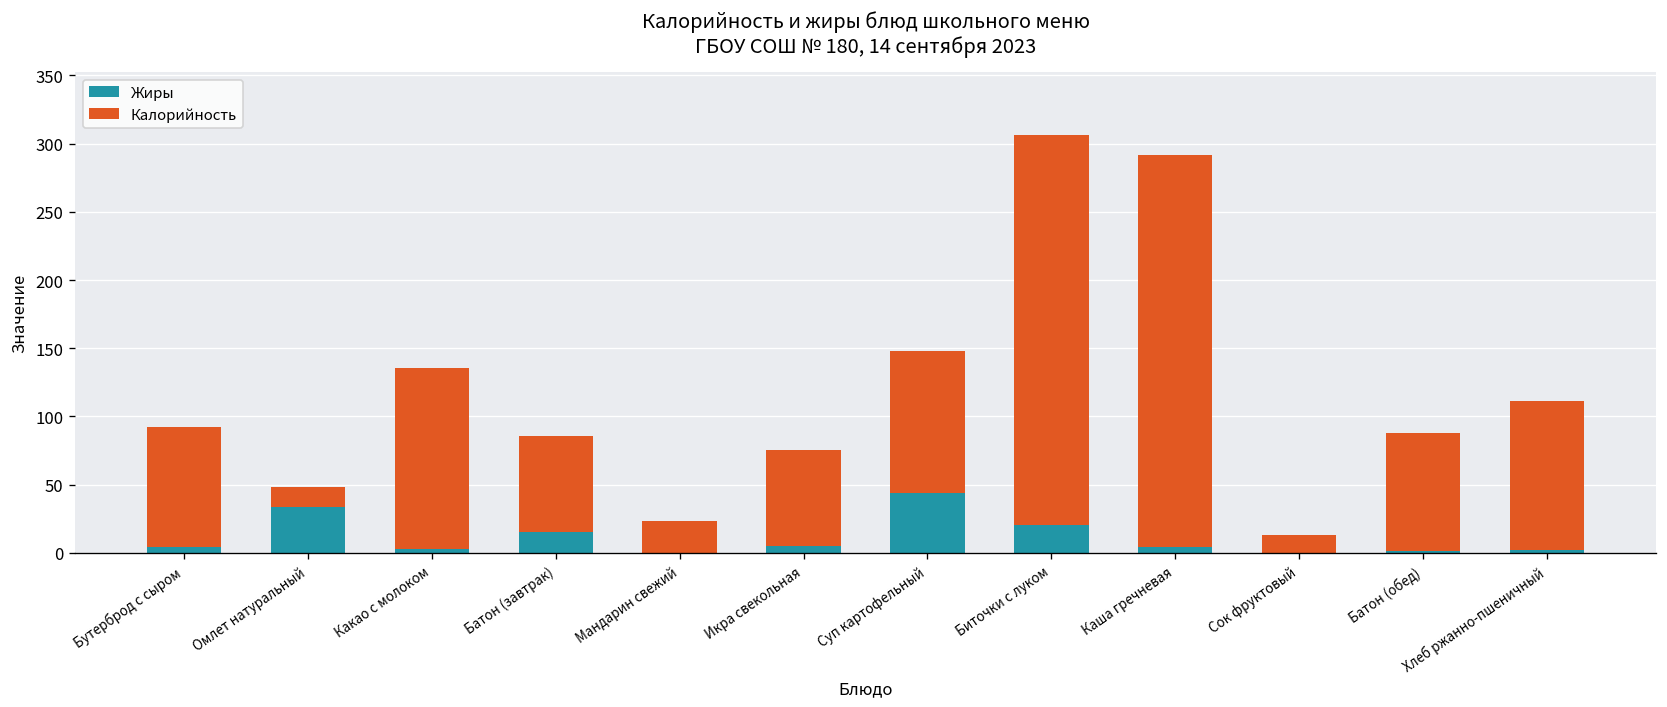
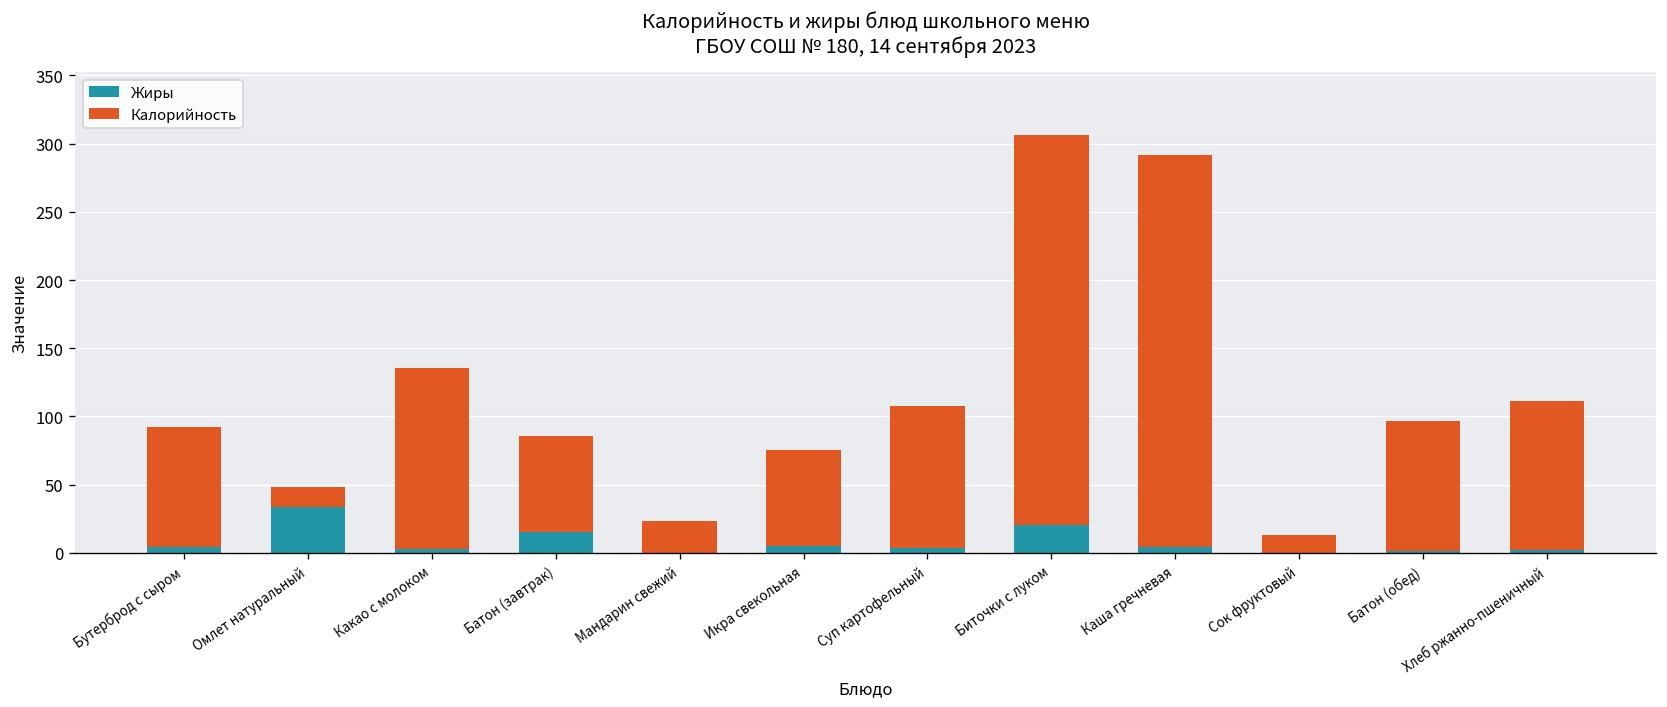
Жиры, Суп картофельный: 44 -> 4
Калорийность, Батон (обед): 87 -> 96
